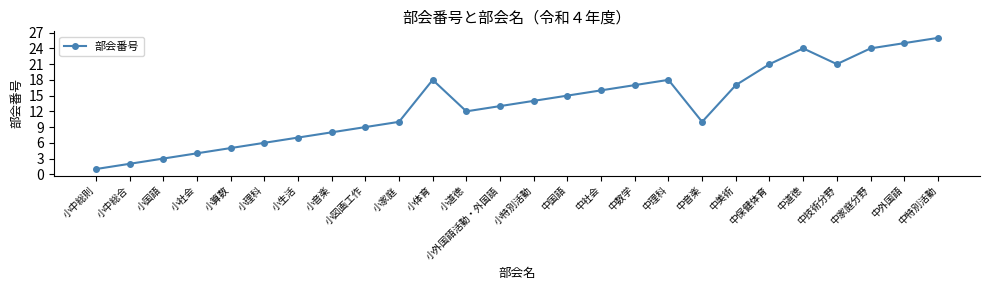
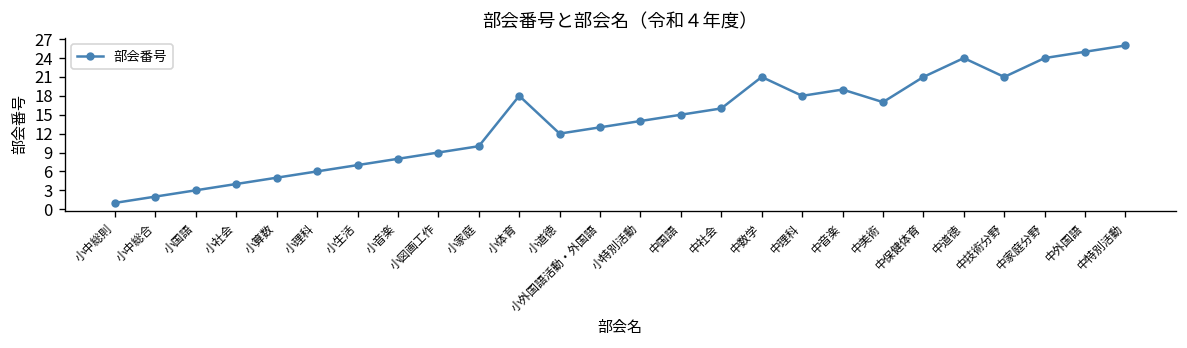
中数学: 17 -> 21
中音楽: 10 -> 19
